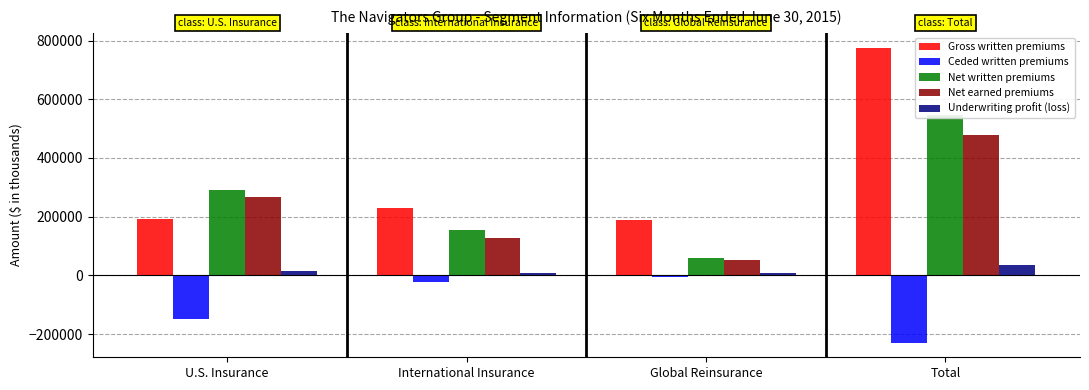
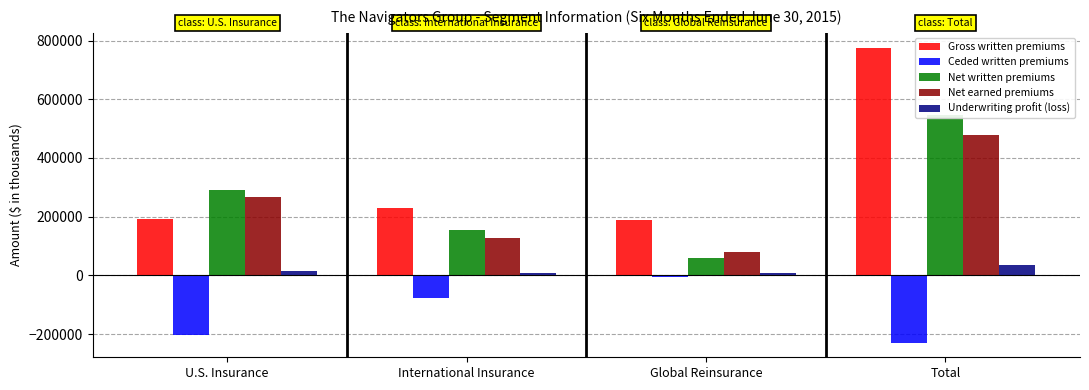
Ceded written premiums, U.S. Insurance: -150000 -> -200000
Ceded written premiums, International Insurance: -20000 -> -80000
Net earned premiums, Global Reinsurance: 50000 -> 80000
